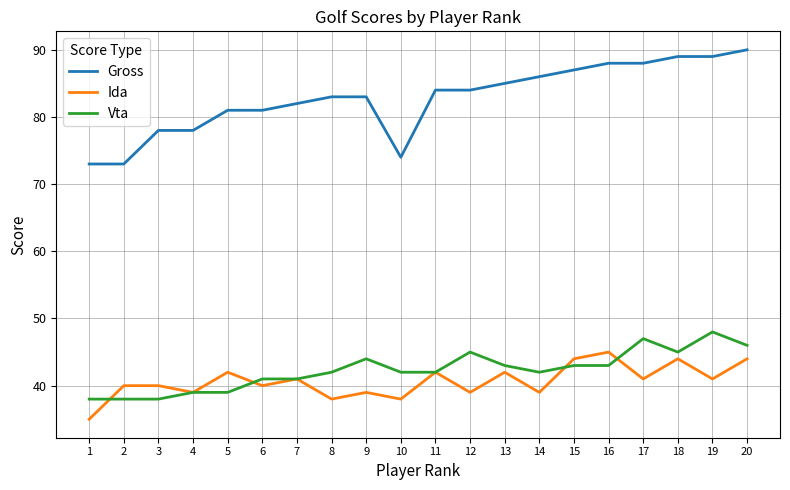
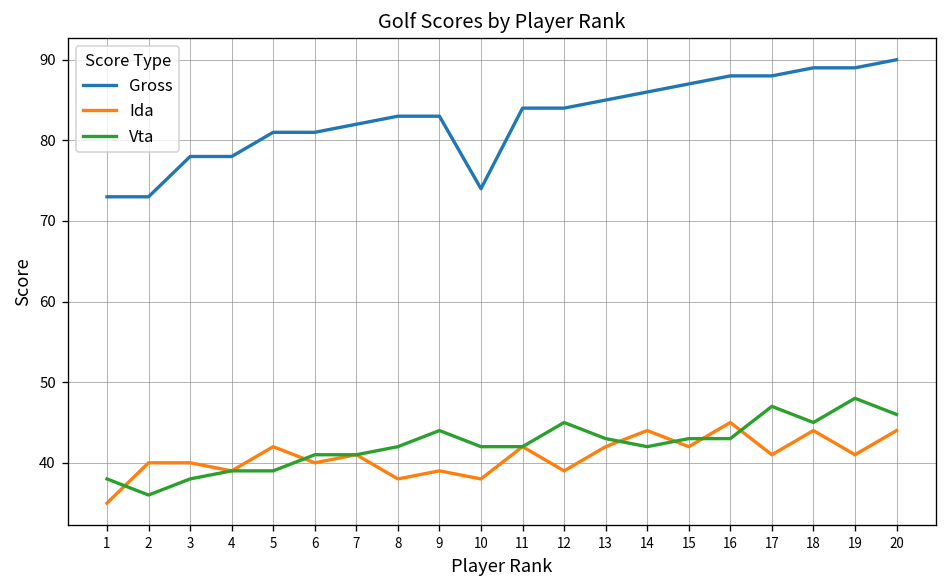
Vta, 2: 38 -> 36
Ida, 14: 39 -> 44
Ida, 15: 44 -> 42
